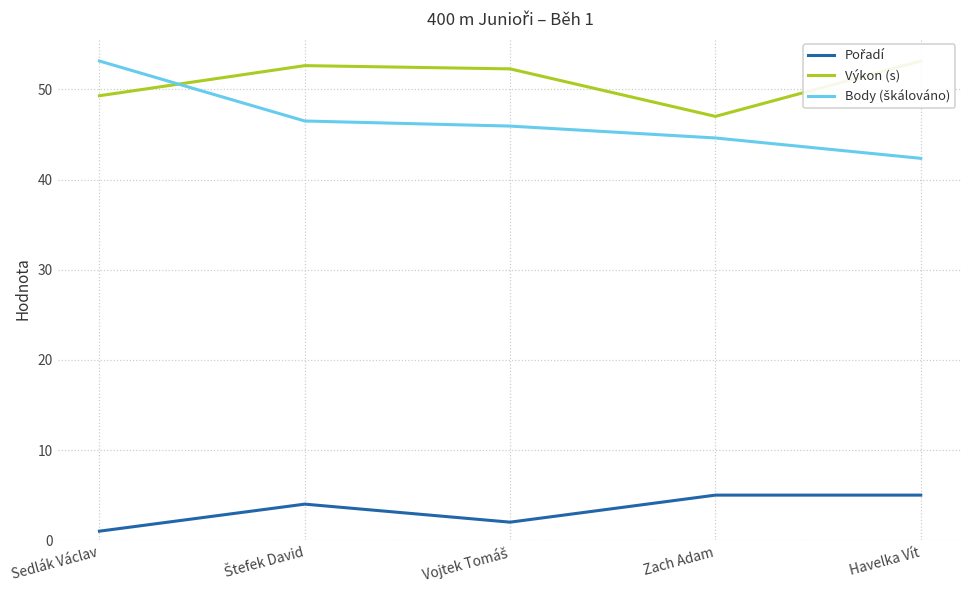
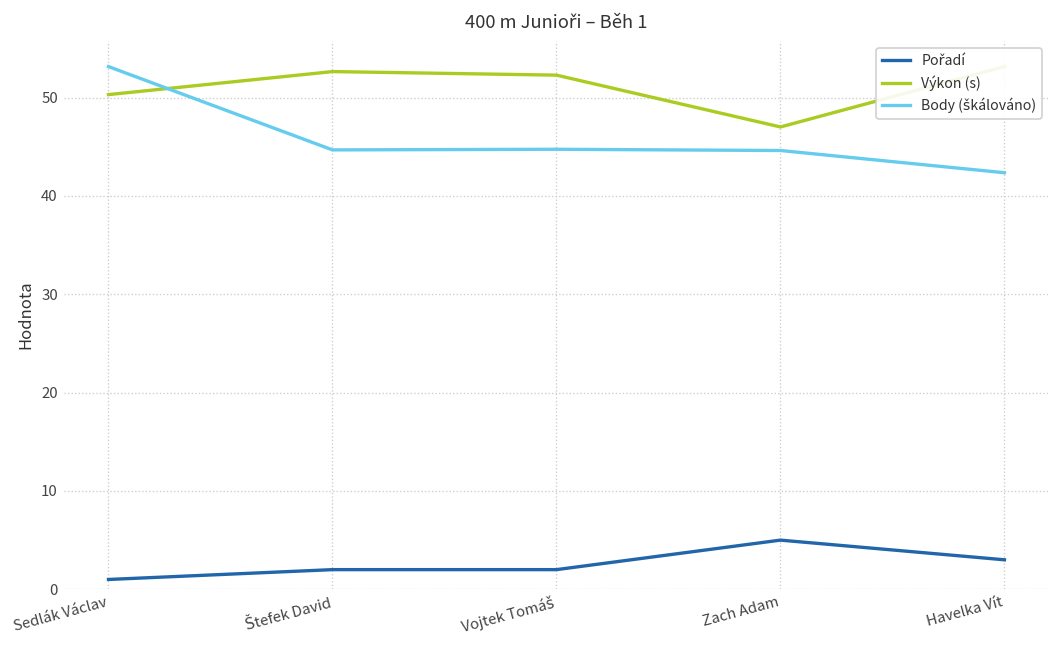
Výkon (s), Sedlák Václav: 49 -> 50
Pořadí, Štefek David: 4 -> 2
Body (škálováno), Štefek David: 46 -> 45
Body (škálováno), Vojtek Tomáš: 46 -> 45
Pořadí, Havelka Vít: 5 -> 3
